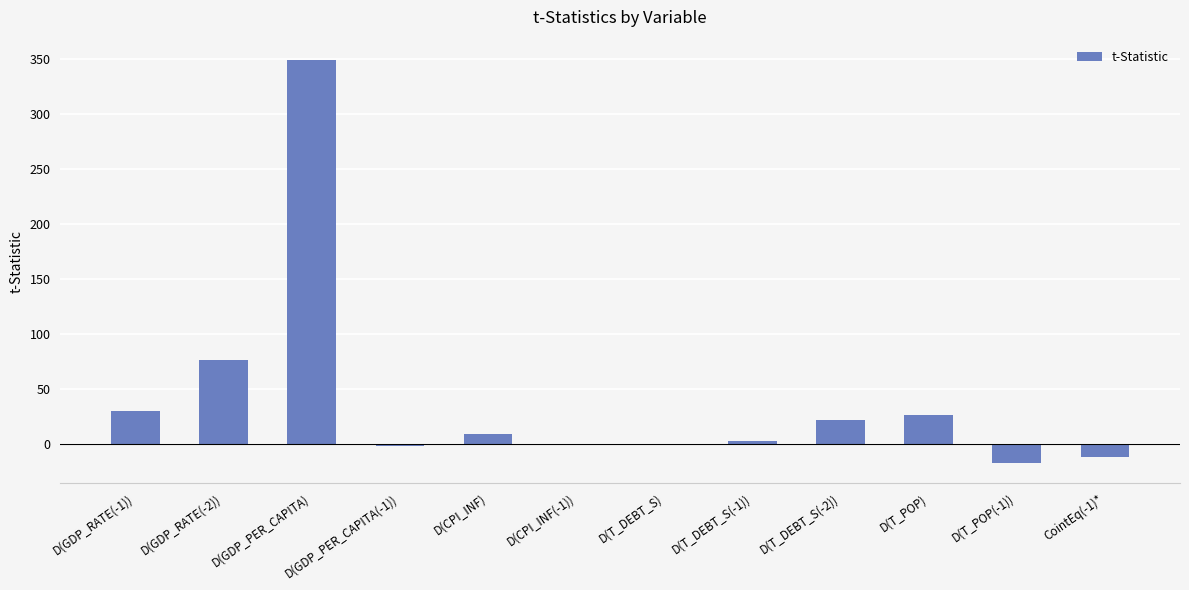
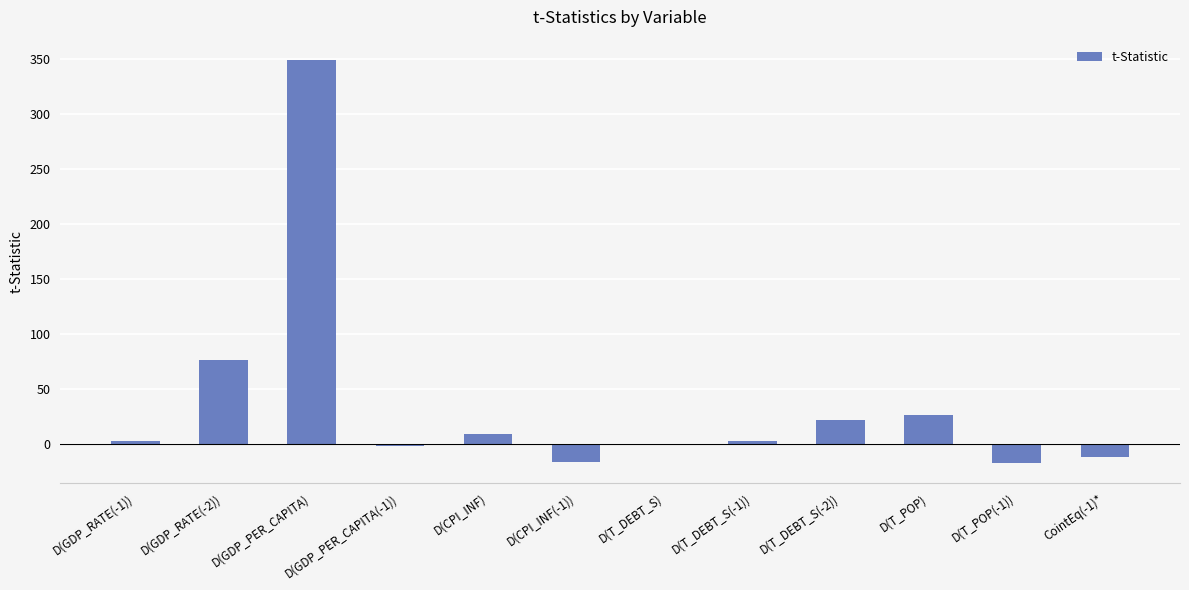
D(GDP_RATE(-1)): 29 -> 3
D(CPI_INF(-1)): -2 -> -16
